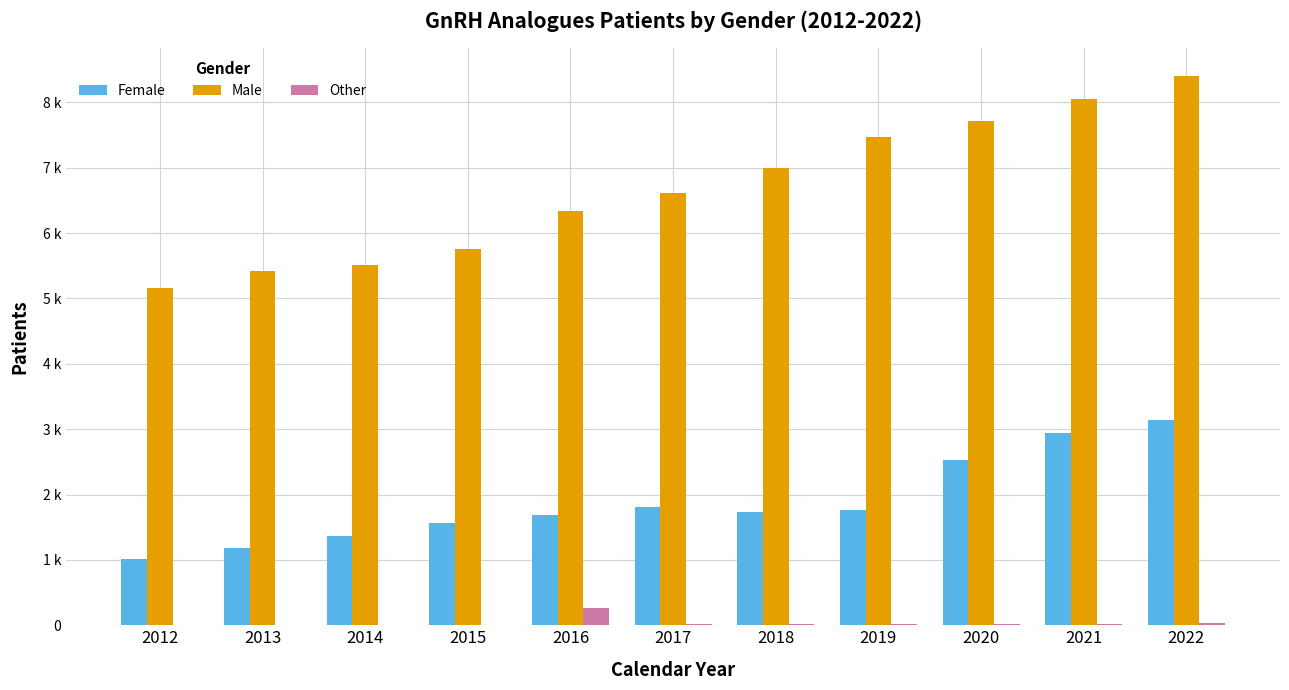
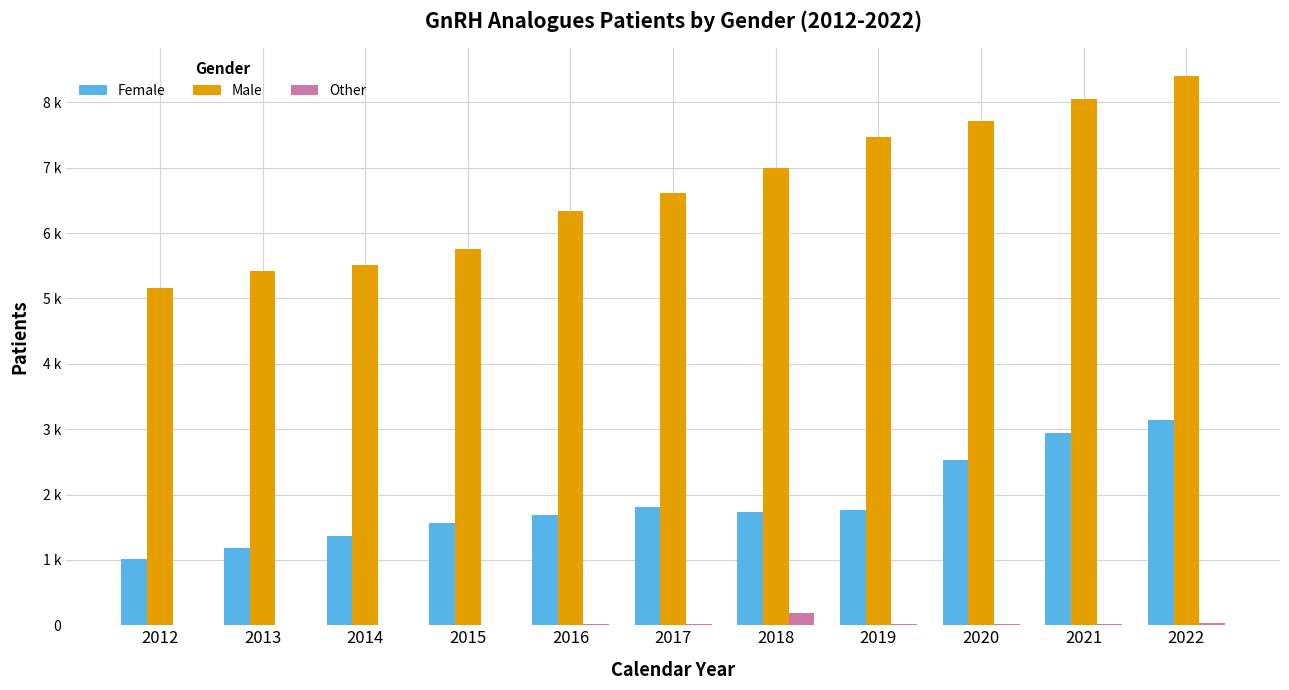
Other, 2016: 300 -> 0
Other, 2018: 0 -> 200
